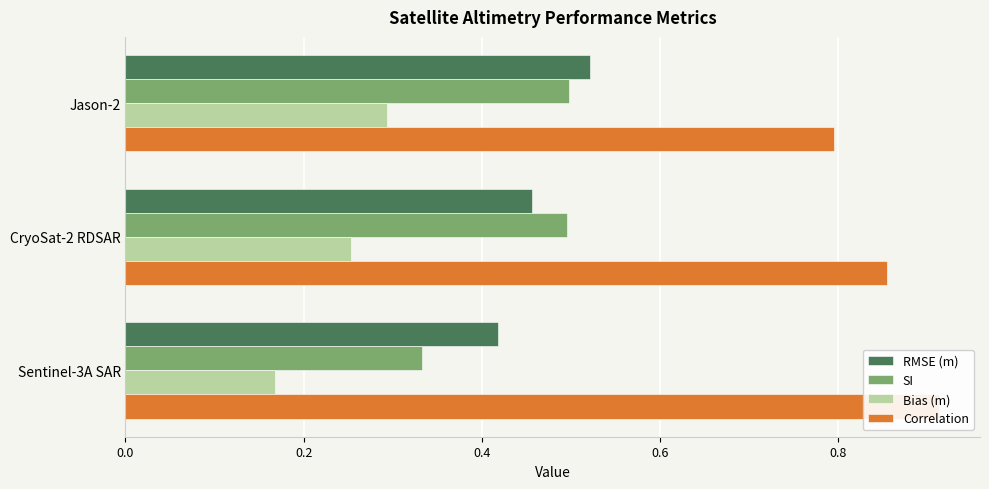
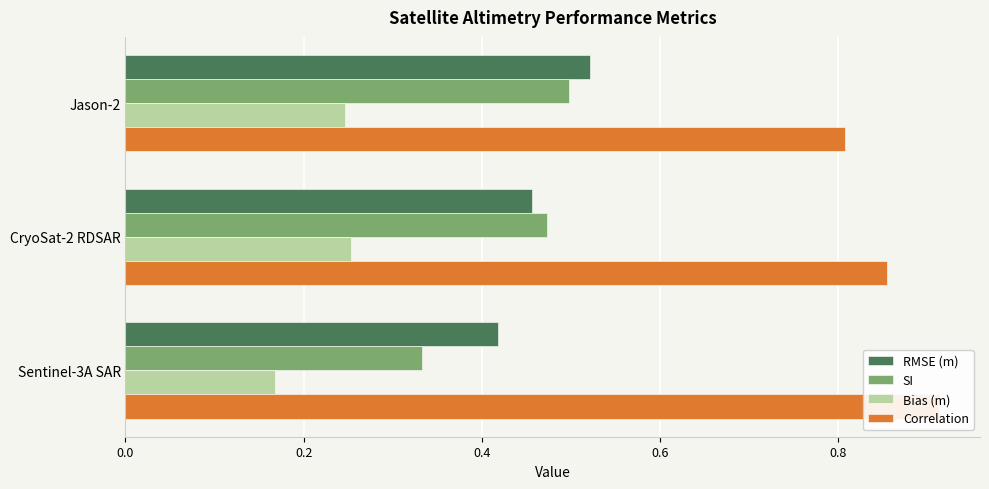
Bias (m), Jason-2: 0.29 -> 0.25
Correlation, Jason-2: 0.80 -> 0.81
SI, CryoSat-2 RDSAR: 0.50 -> 0.47
